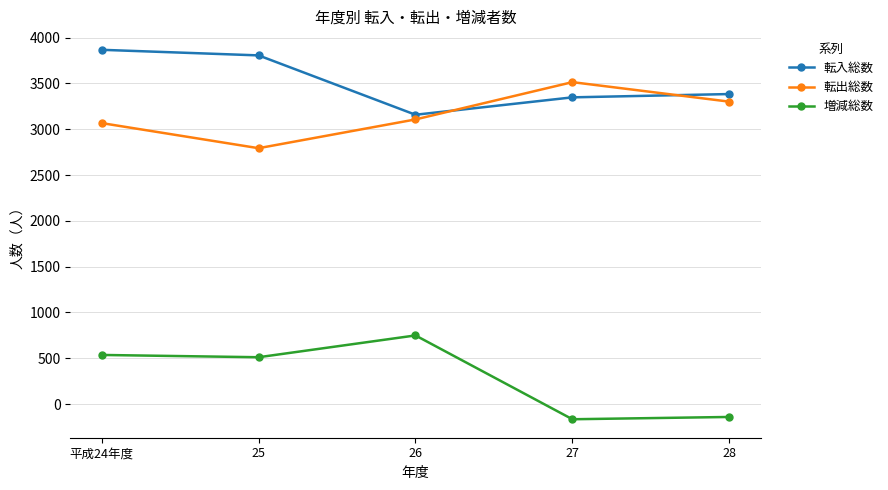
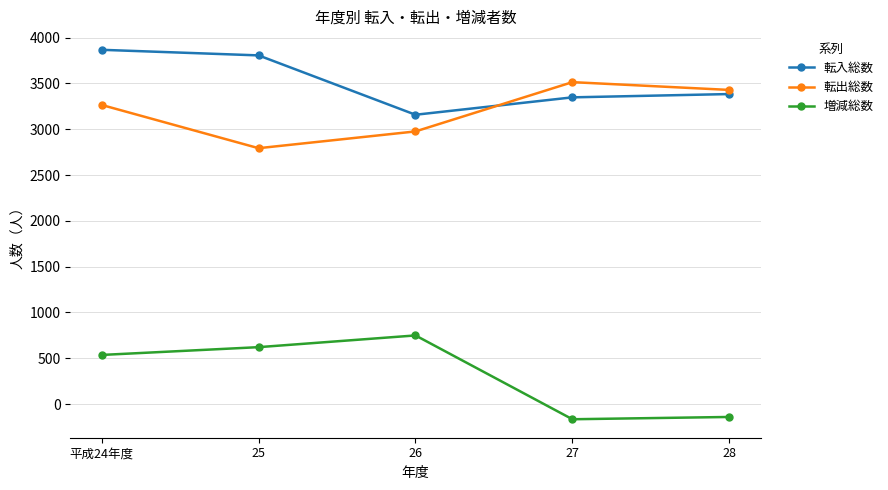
転出総数, 平成24年度: 3100 -> 3300
増減総数, 25: 500 -> 600
転出総数, 26: 3100 -> 3000
転出総数, 28: 3300 -> 3400
